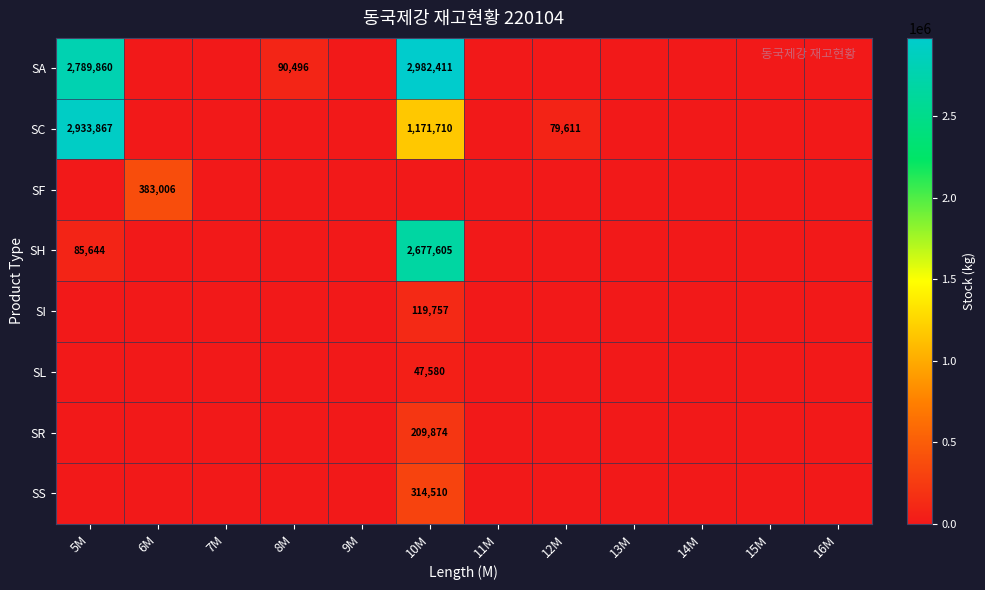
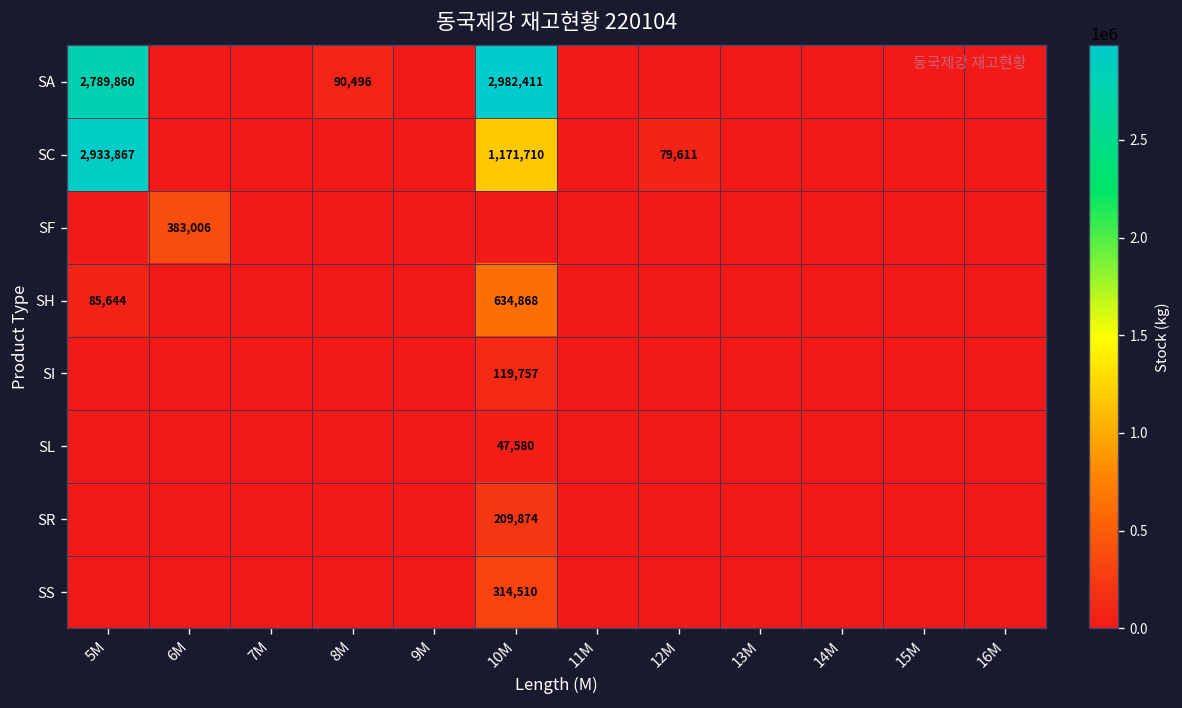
SH, 10M: 2,677,605 -> 634,868
